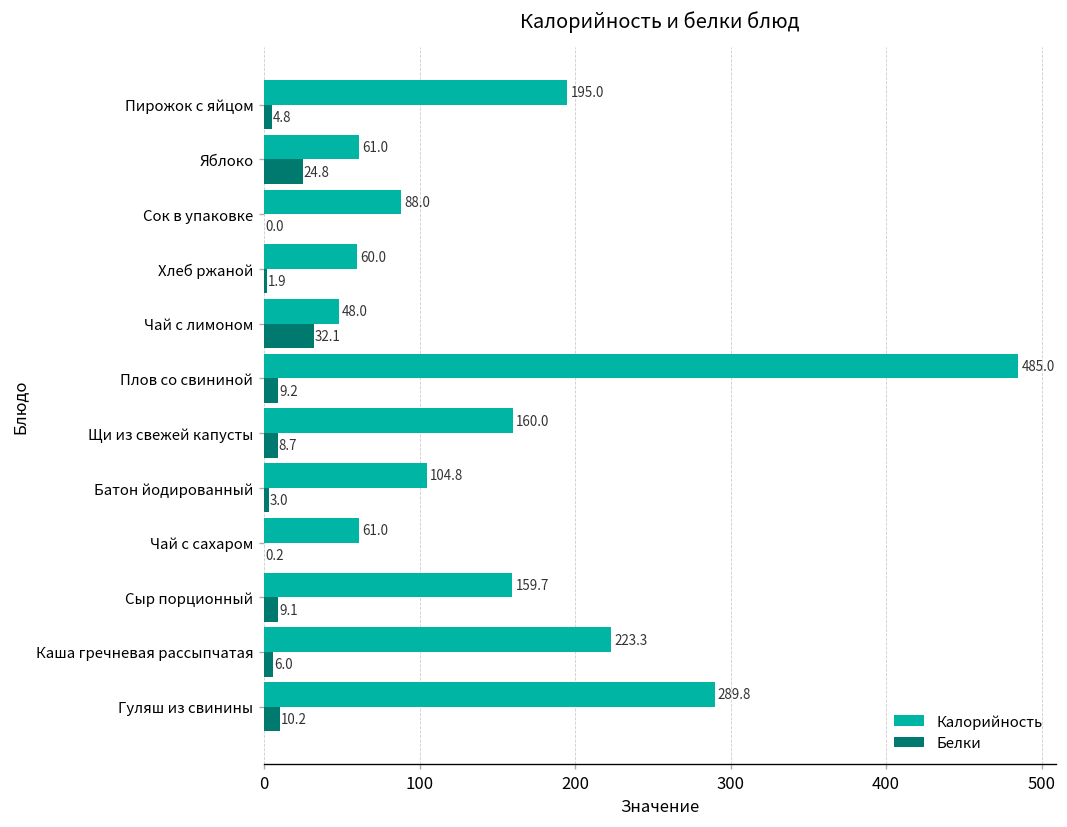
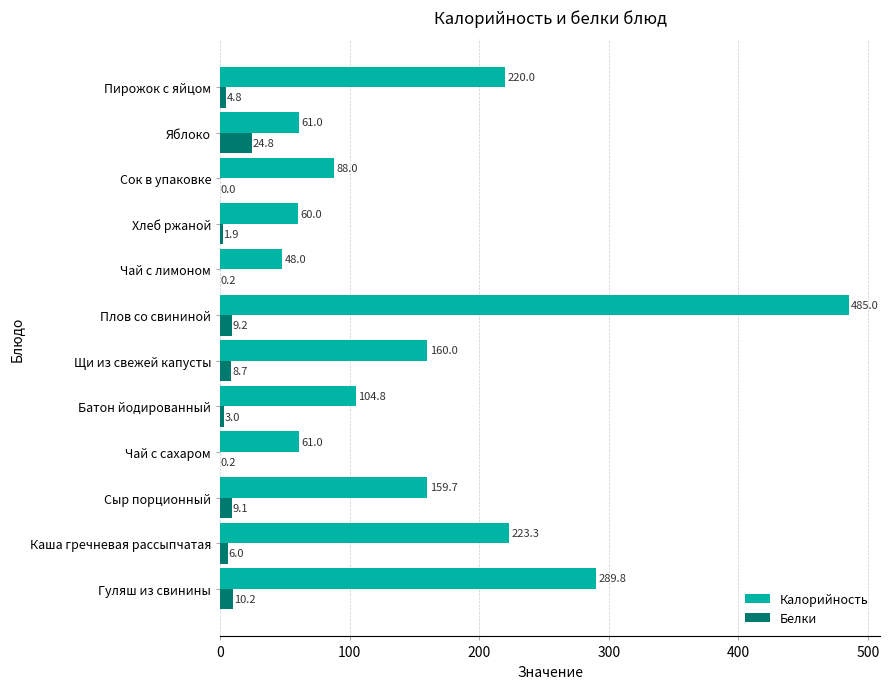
Калорийность, Пирожок с яйцом: 195.0 -> 220.0
Белки, Чай с лимоном: 32.1 -> 0.2
